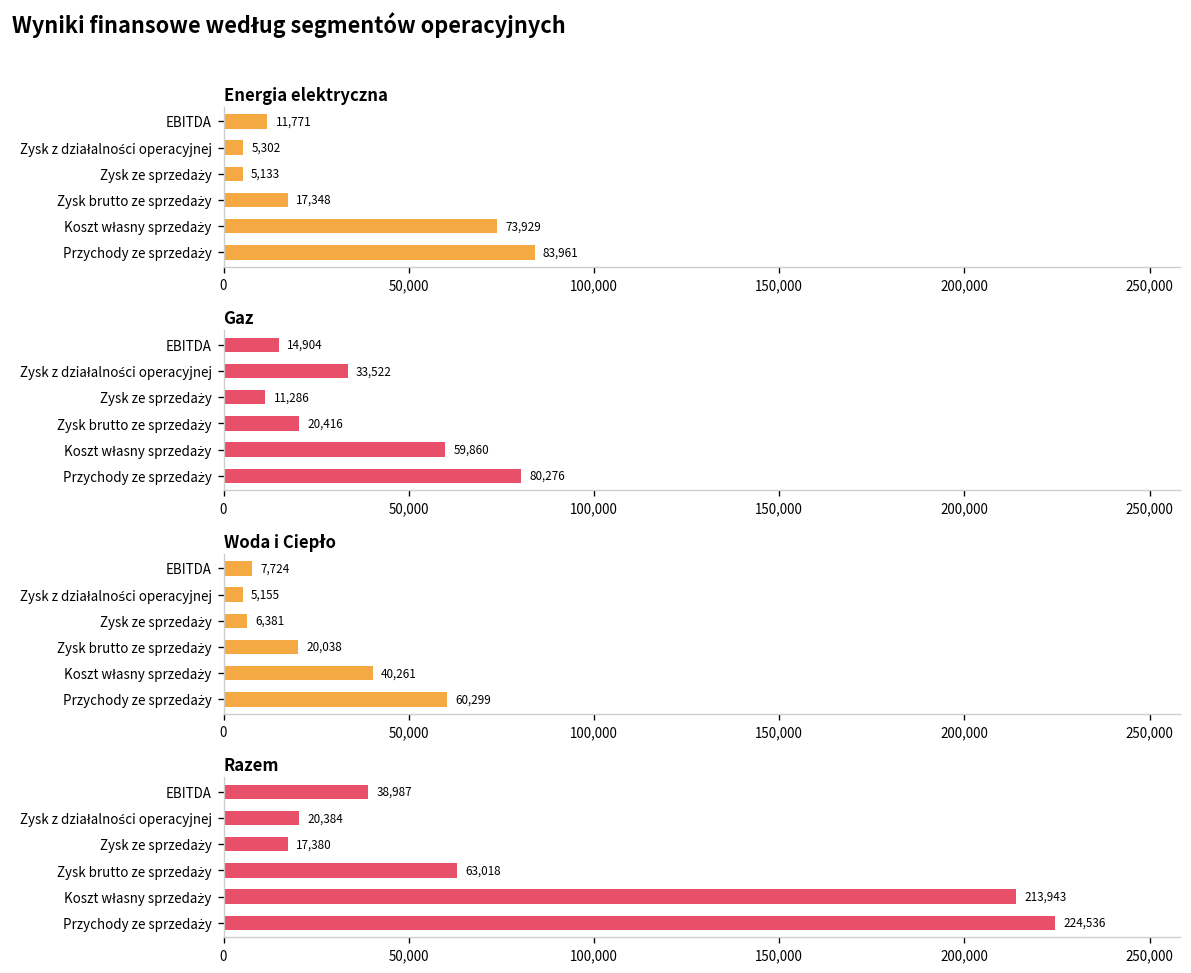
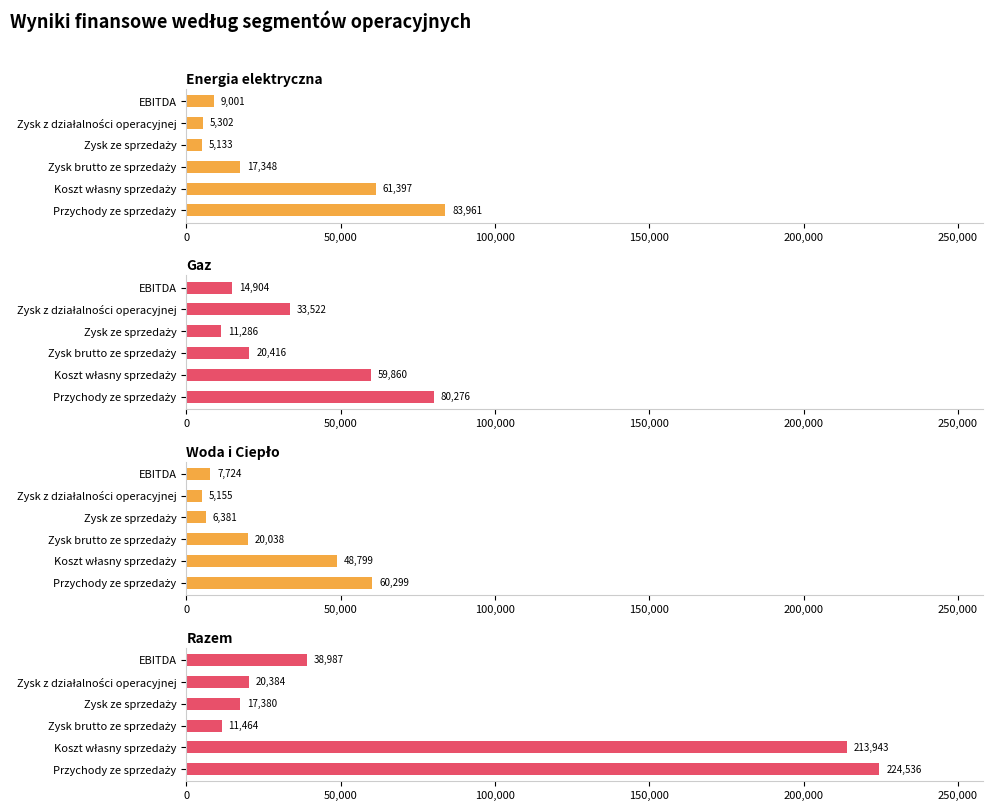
Energia elektryczna, EBITDA: 11,771 -> 9,001
Energia elektryczna, Koszt własny sprzedaży: 73,929 -> 61,397
Woda i Ciepło, Koszt własny sprzedaży: 40,261 -> 48,799
Razem, Zysk brutto ze sprzedaży: 63,018 -> 11,464
